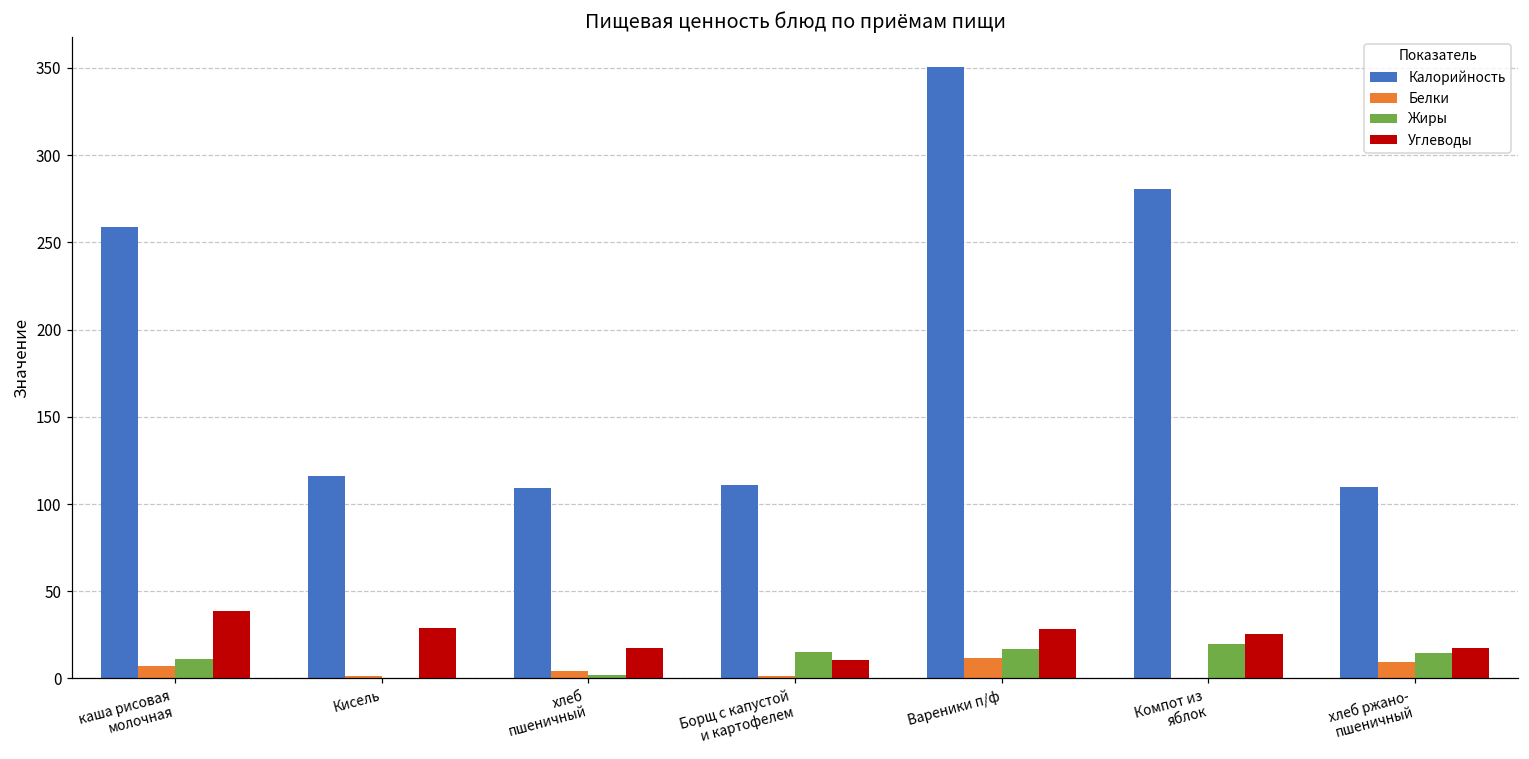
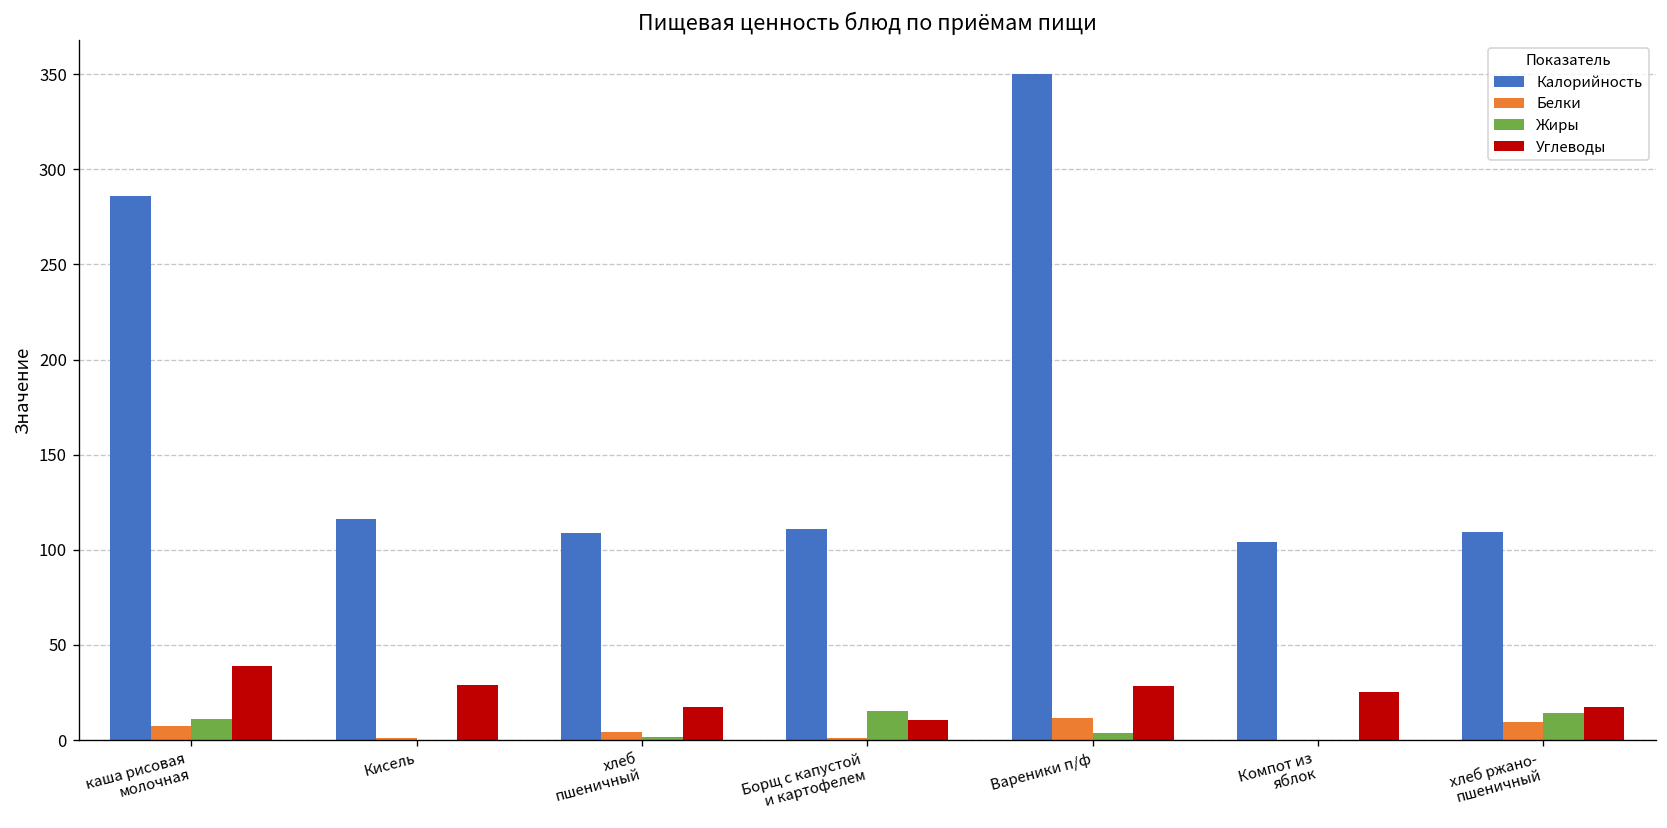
Калорийность, каша рисовая молочная: 259 -> 286
Жиры, Вареники п/ф: 17 -> 4
Калорийность, Компот из яблок: 280 -> 104
Жиры, Компот из яблок: 19 -> 0
